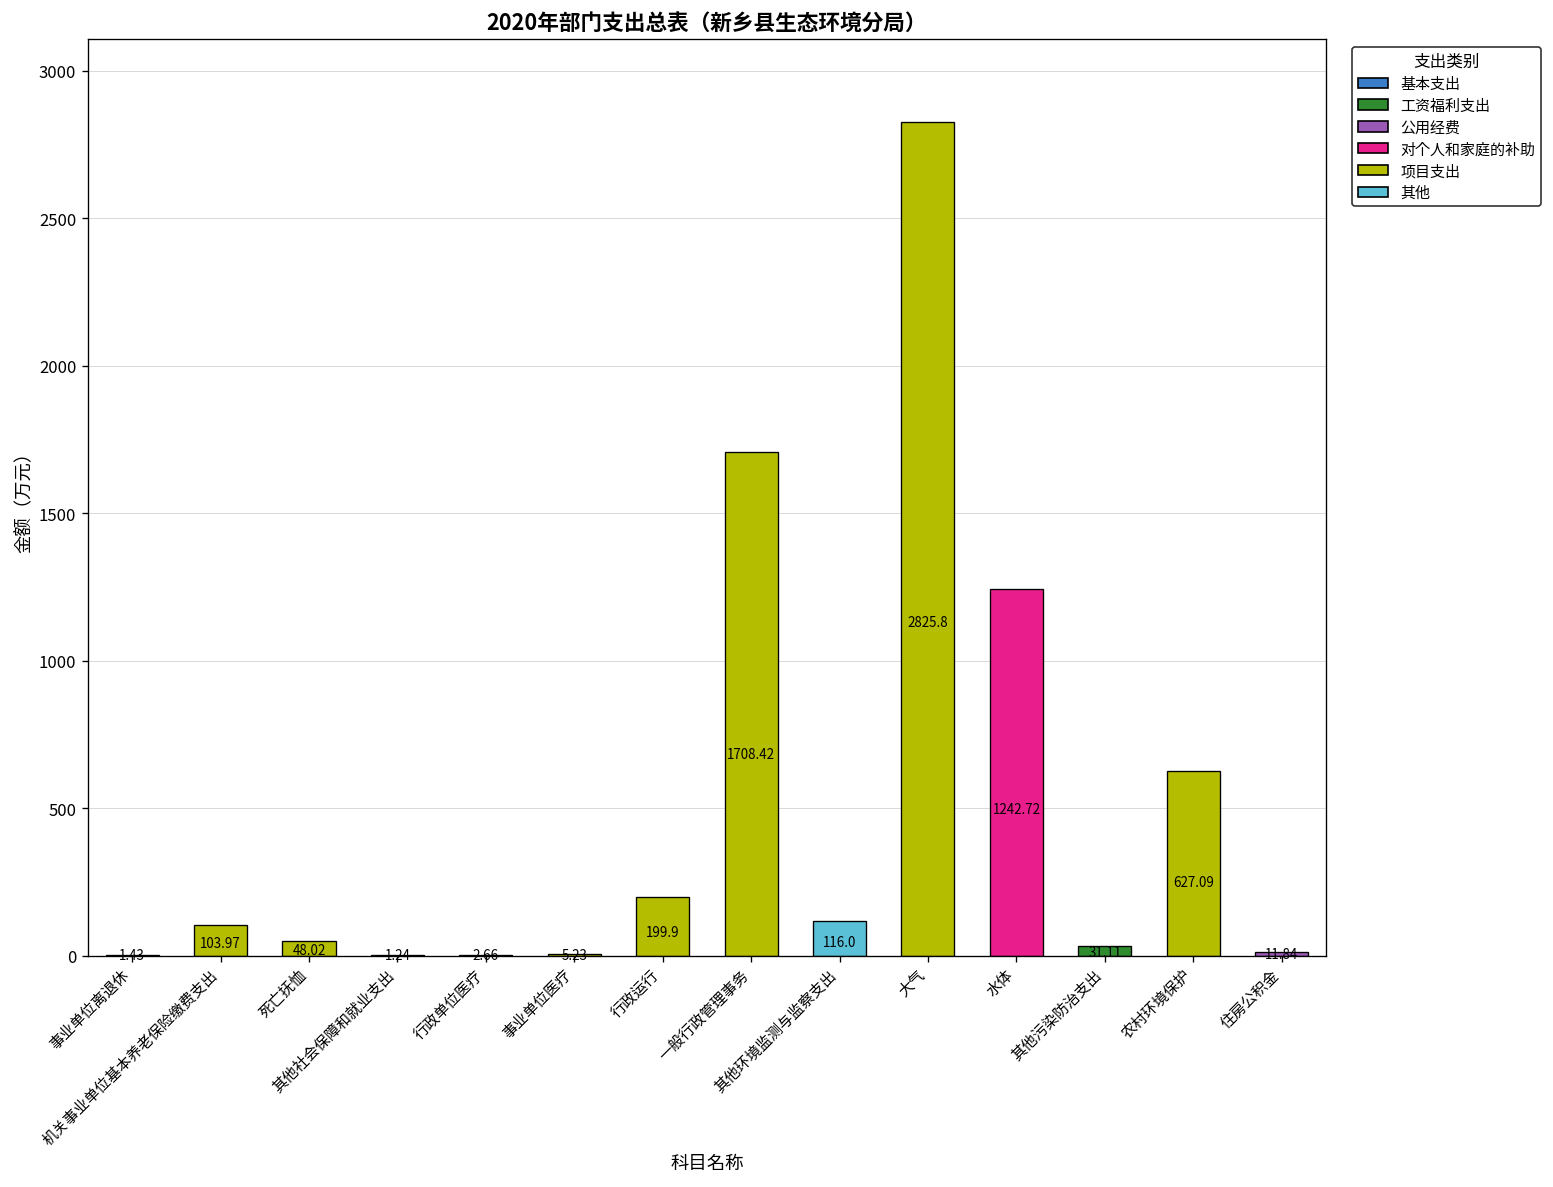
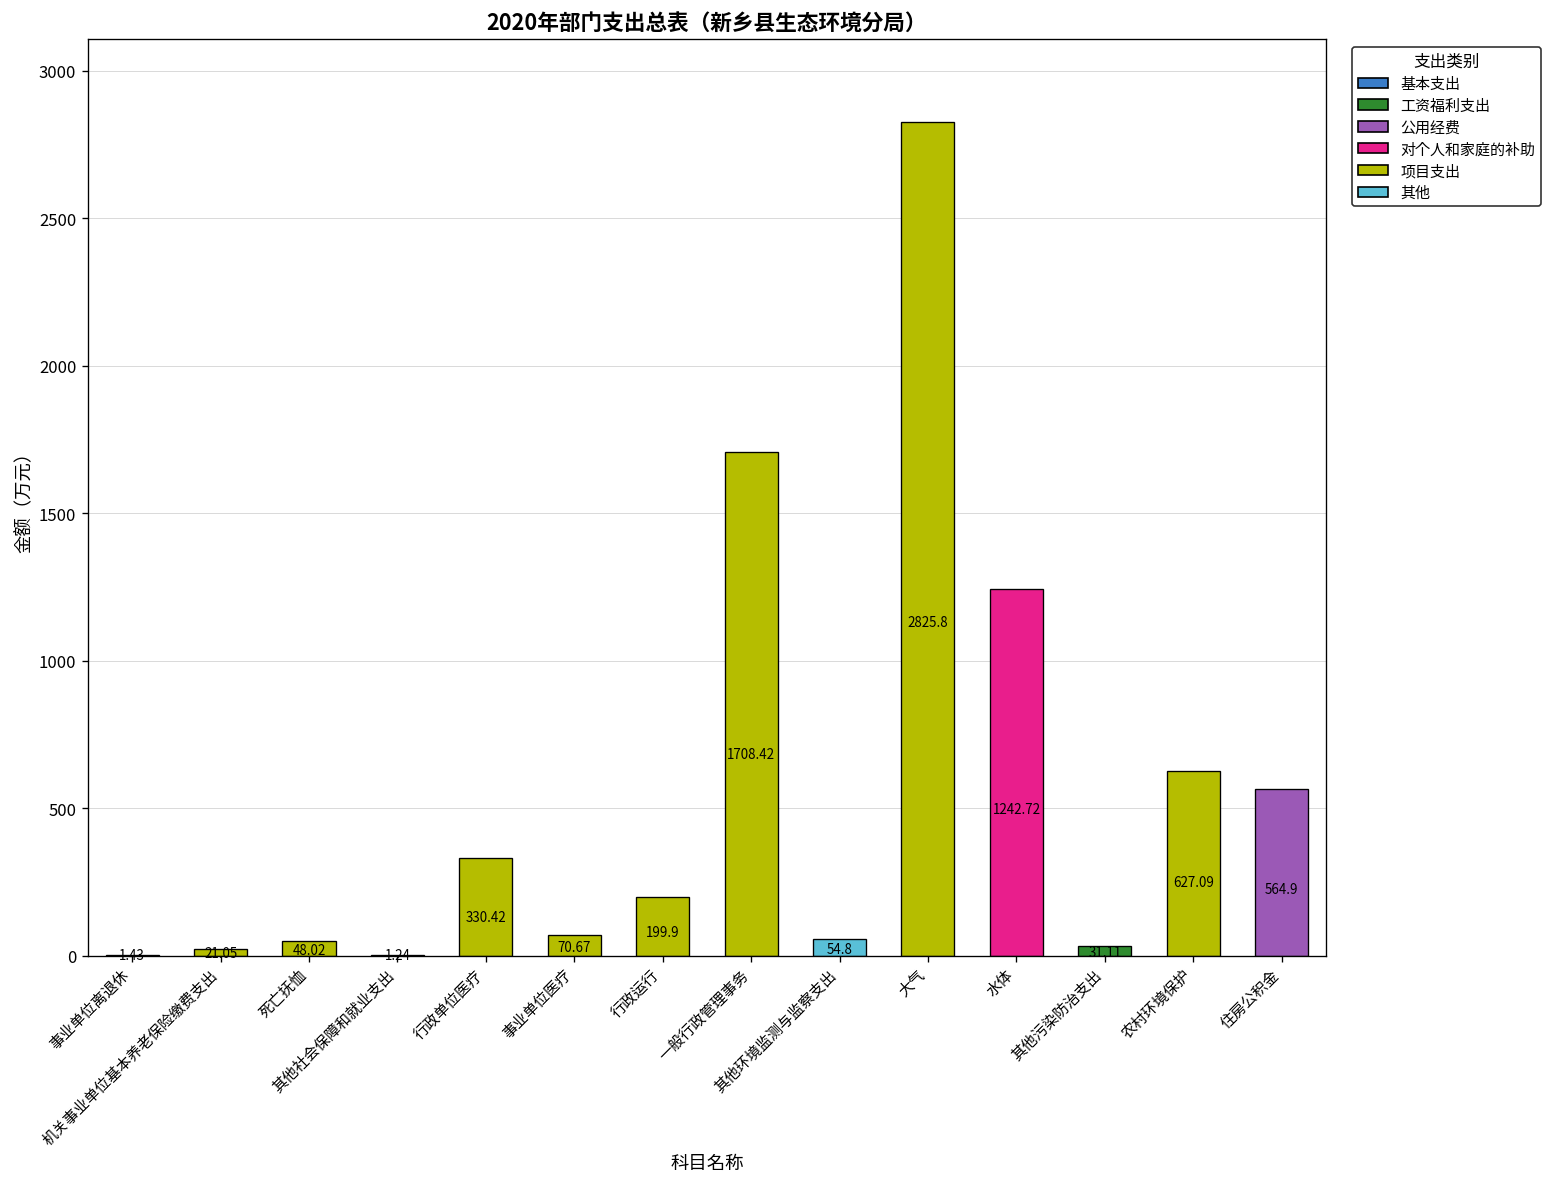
机关事业单位基本养老保险缴费支出: 103.97 -> 21.05
行政单位医疗: 2.66 -> 330.42
事业单位医疗: 5.23 -> 70.67
其他环境监测与监察支出: 116.0 -> 54.8
住房公积金: 11.84 -> 564.9
